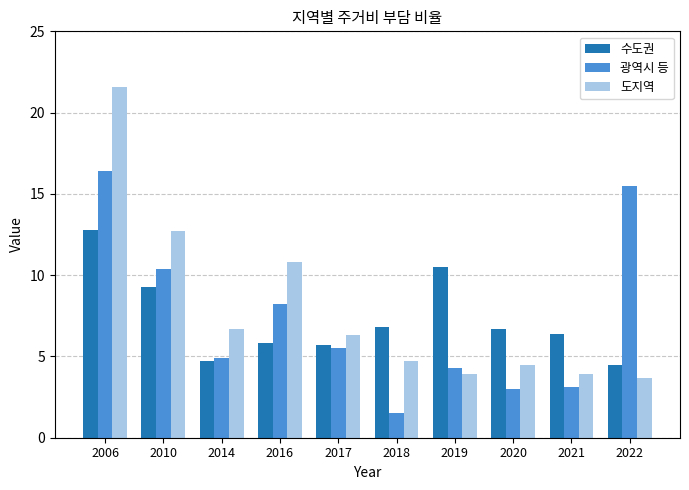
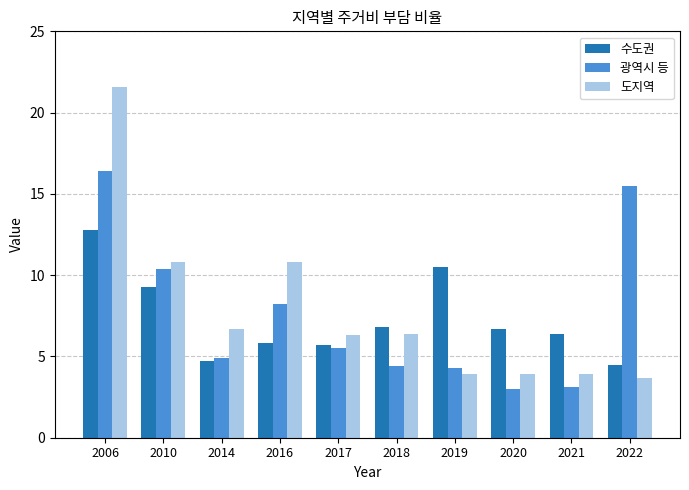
도지역, 2010: 12.7 -> 10.8
광역시 등, 2018: 1.5 -> 4.4
도지역, 2018: 4.7 -> 6.4
도지역, 2020: 4.5 -> 3.9
